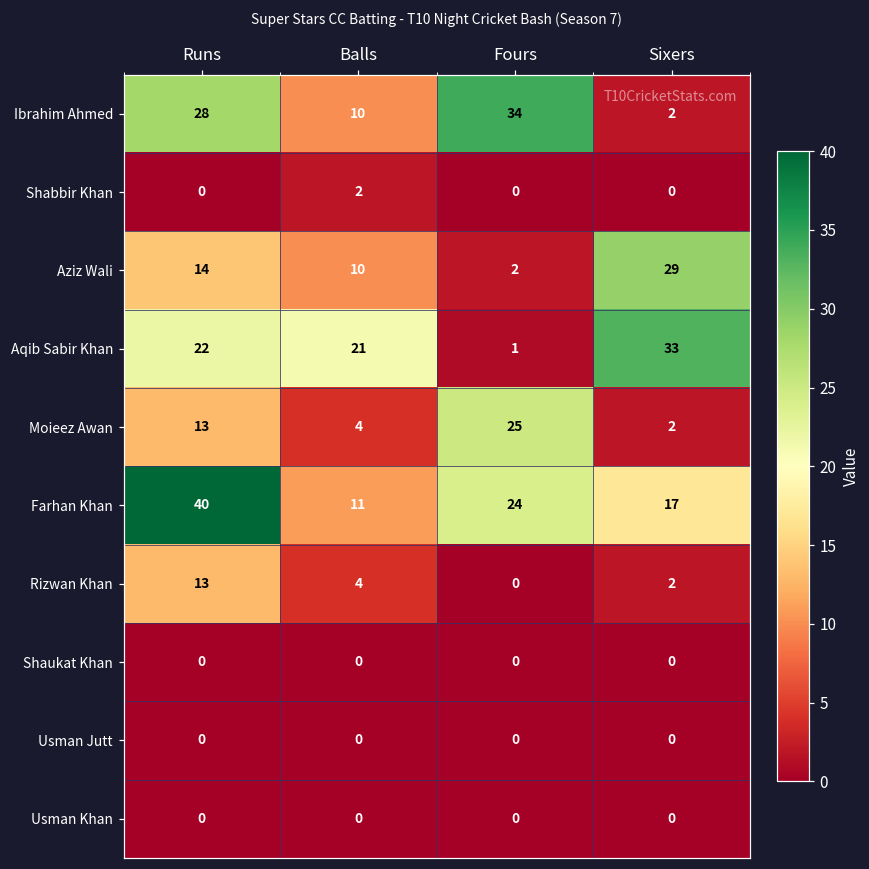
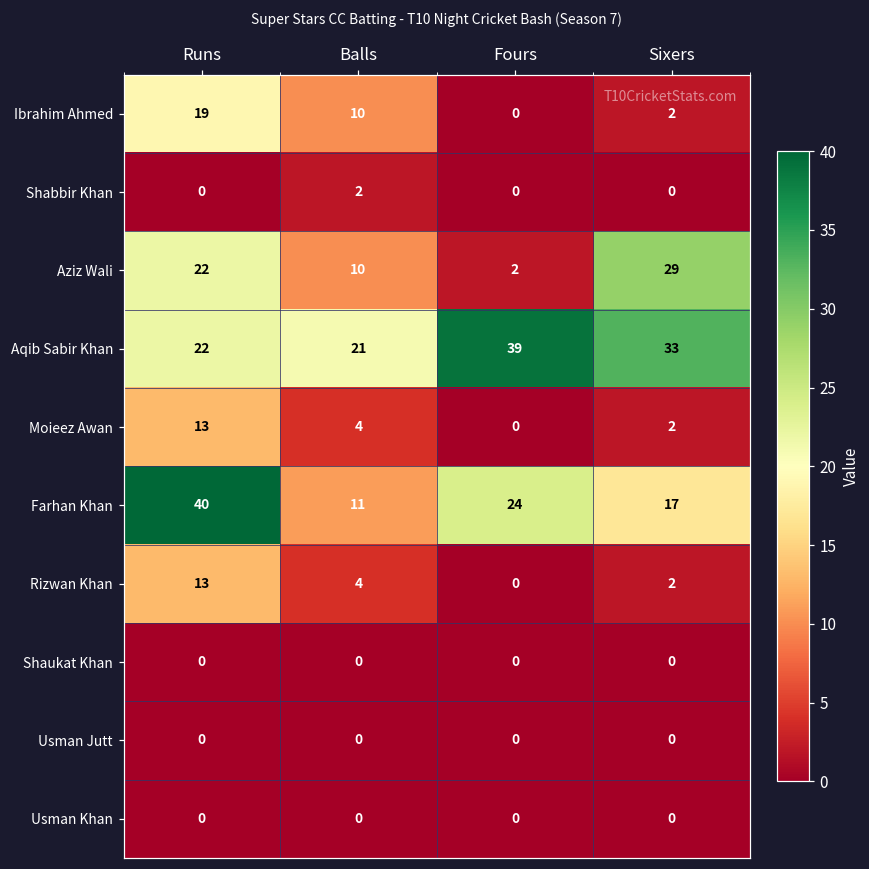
Ibrahim Ahmed, Runs: 28 -> 19
Ibrahim Ahmed, Fours: 34 -> 0
Aziz Wali, Runs: 14 -> 22
Aqib Sabir Khan, Fours: 1 -> 39
Moieez Awan, Fours: 25 -> 0
